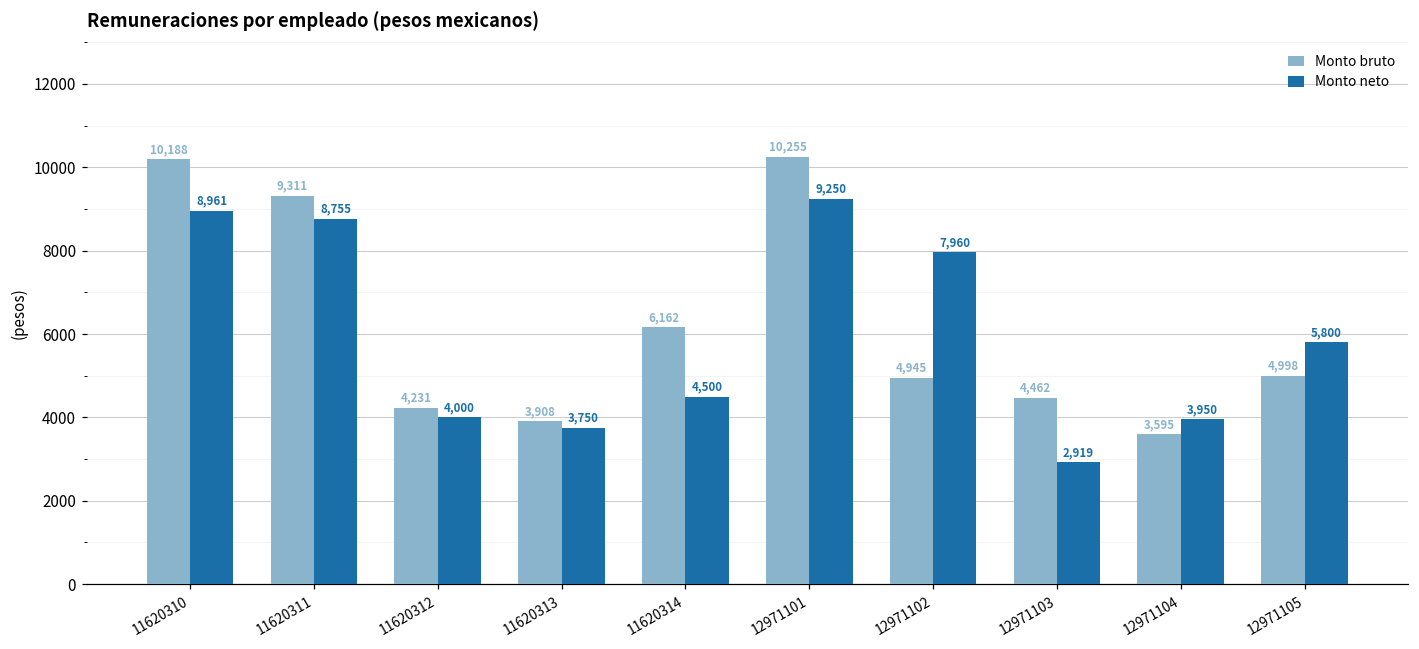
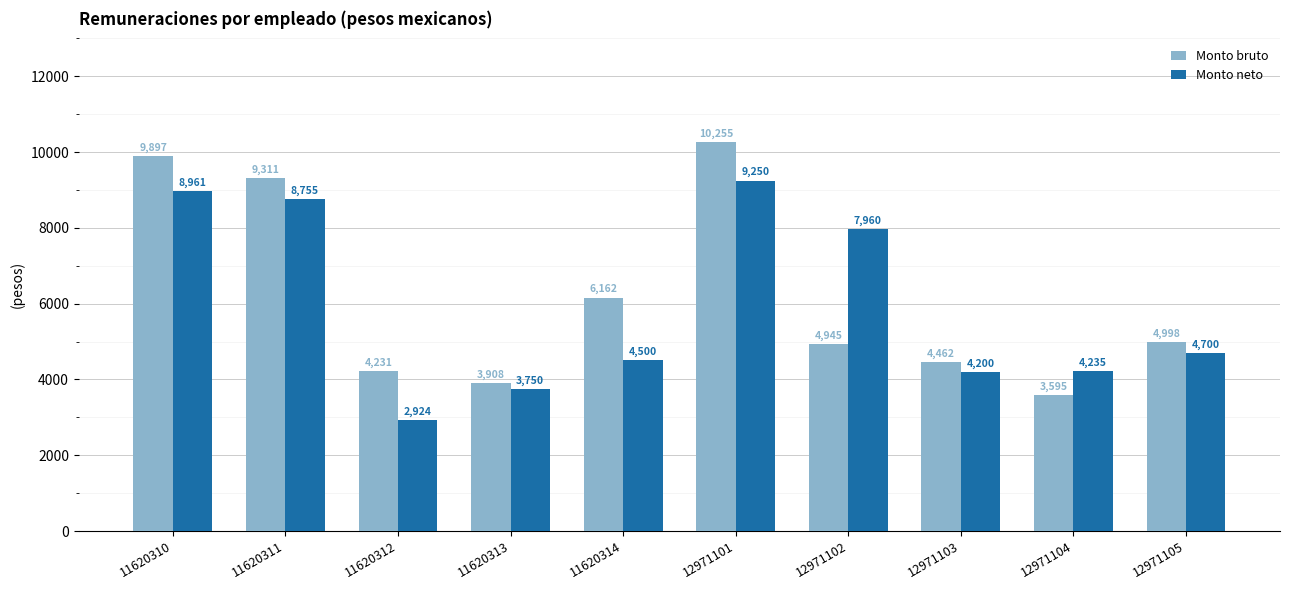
Monto bruto, 11620310: 10,188 -> 9,897
Monto neto, 11620312: 4,000 -> 2,924
Monto neto, 12971103: 2,919 -> 4,200
Monto neto, 12971104: 3,950 -> 4,235
Monto neto, 12971105: 5,800 -> 4,700
